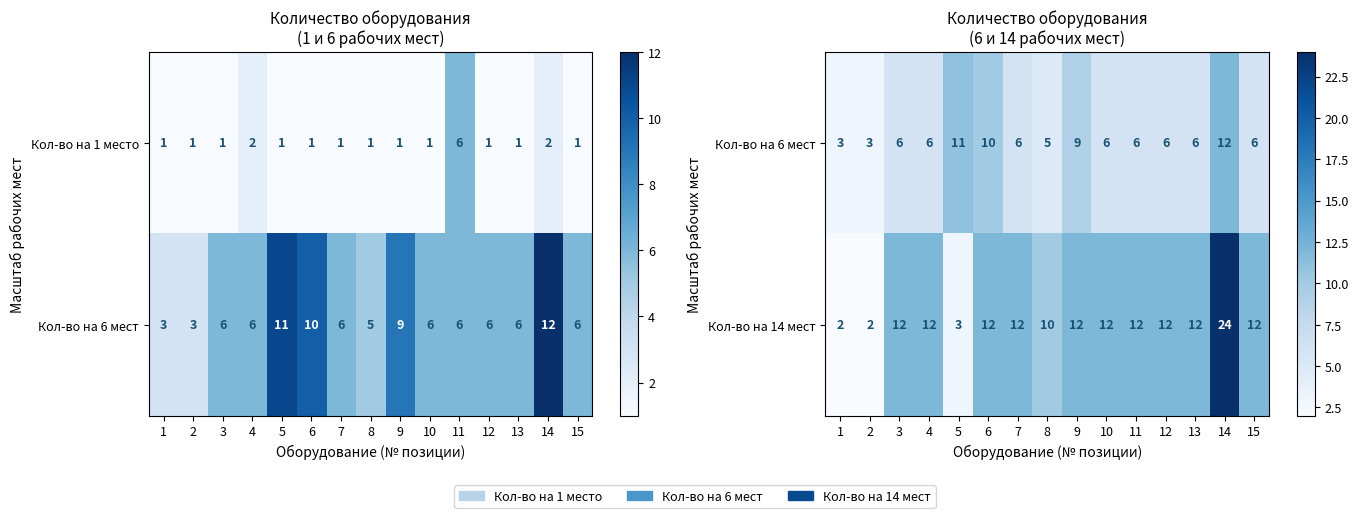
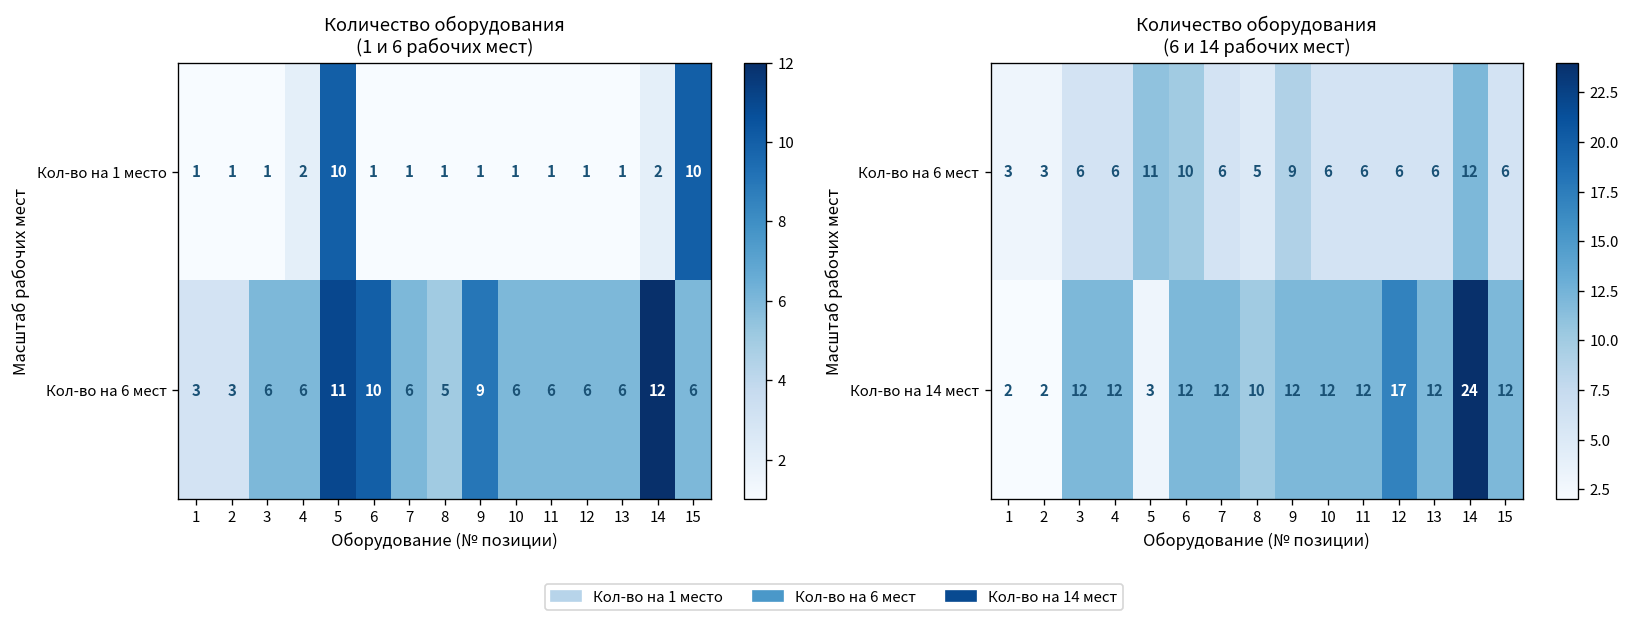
Количество оборудования (1 и 6 рабочих мест), Кол-во на 1 место, 5: 1 -> 10
Количество оборудования (1 и 6 рабочих мест), Кол-во на 1 место, 11: 6 -> 1
Количество оборудования (1 и 6 рабочих мест), Кол-во на 1 место, 15: 1 -> 10
Количество оборудования (6 и 14 рабочих мест), Кол-во на 14 мест, 12: 12 -> 17
